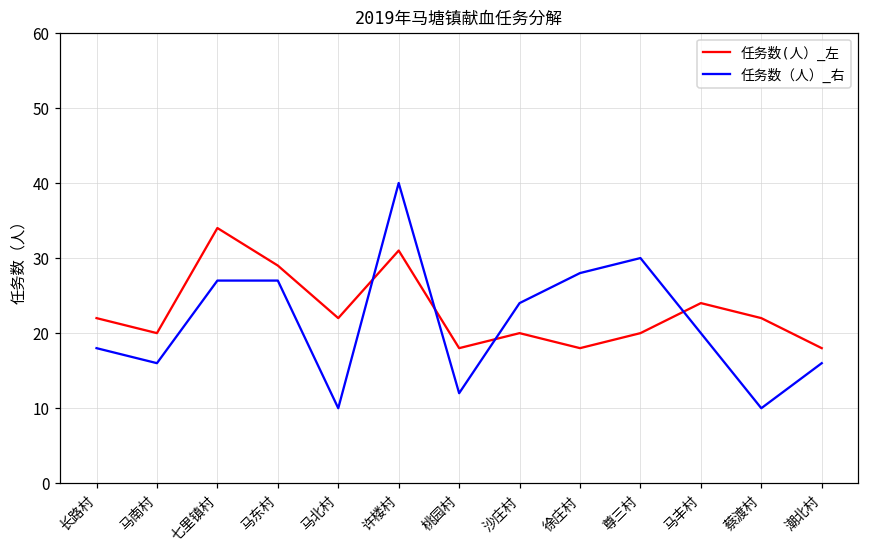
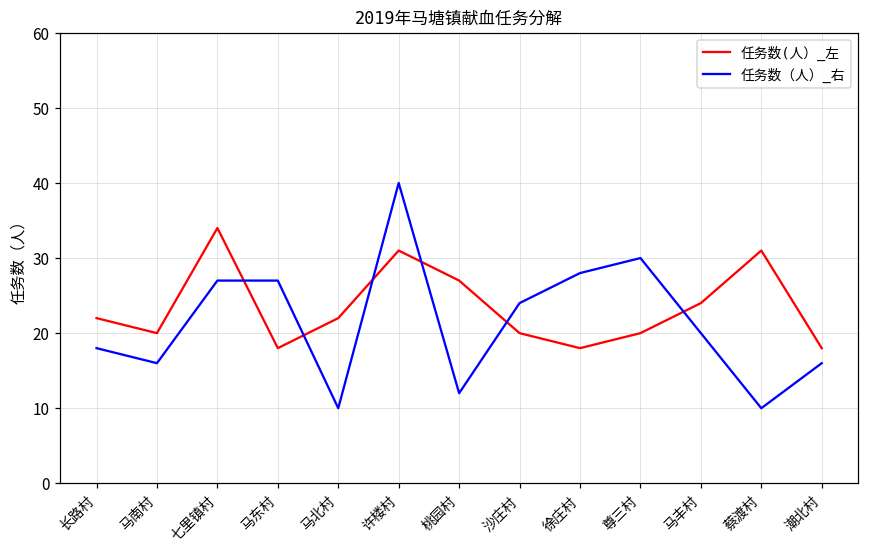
任务数(人）_左, 马东村: 29 -> 18
任务数(人）_左, 桃园村: 18 -> 27
任务数(人）_左, 蔡渡村: 22 -> 31
